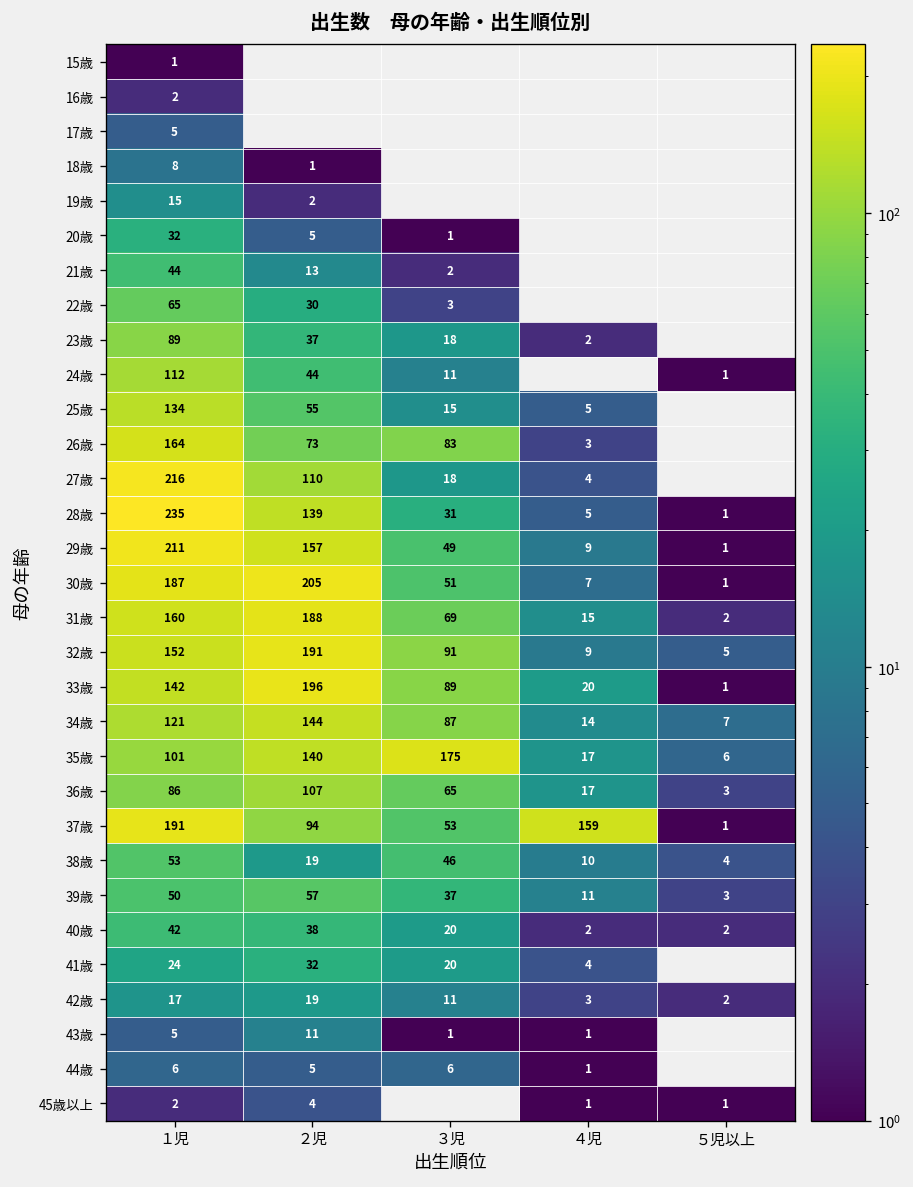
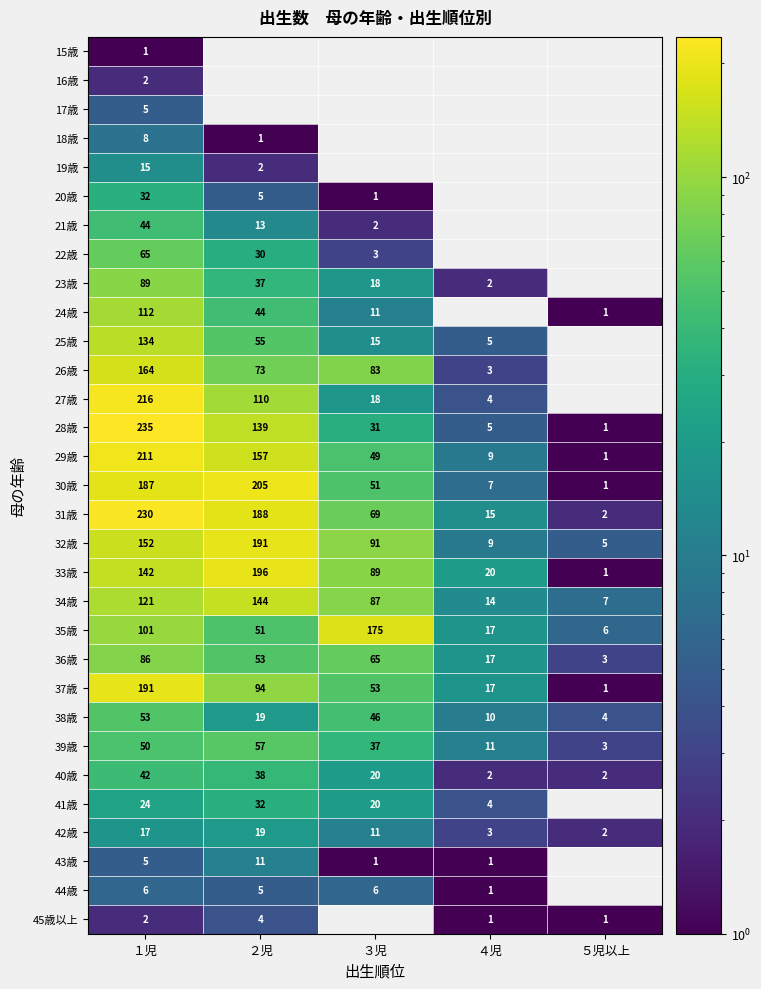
31歳, １児: 160 -> 230
35歳, ２児: 140 -> 51
36歳, ２児: 107 -> 53
37歳, ４児: 159 -> 17
